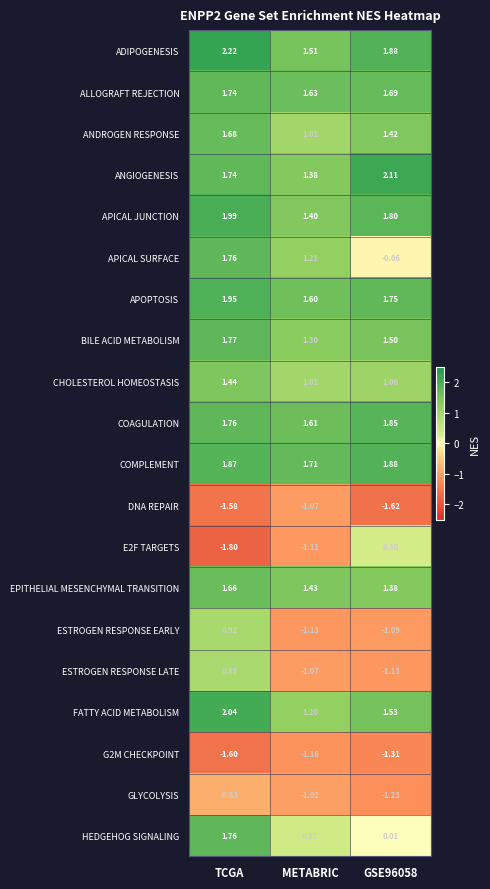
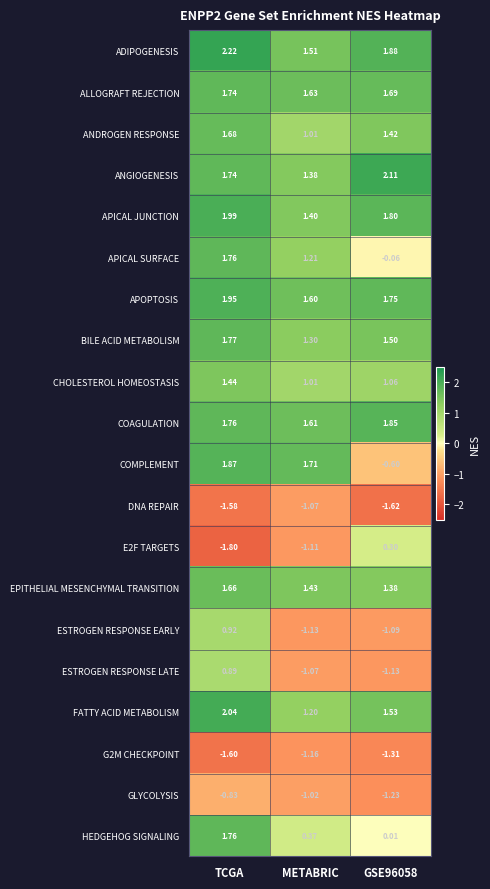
COMPLEMENT, GSE96058: 1.88 -> -0.60
